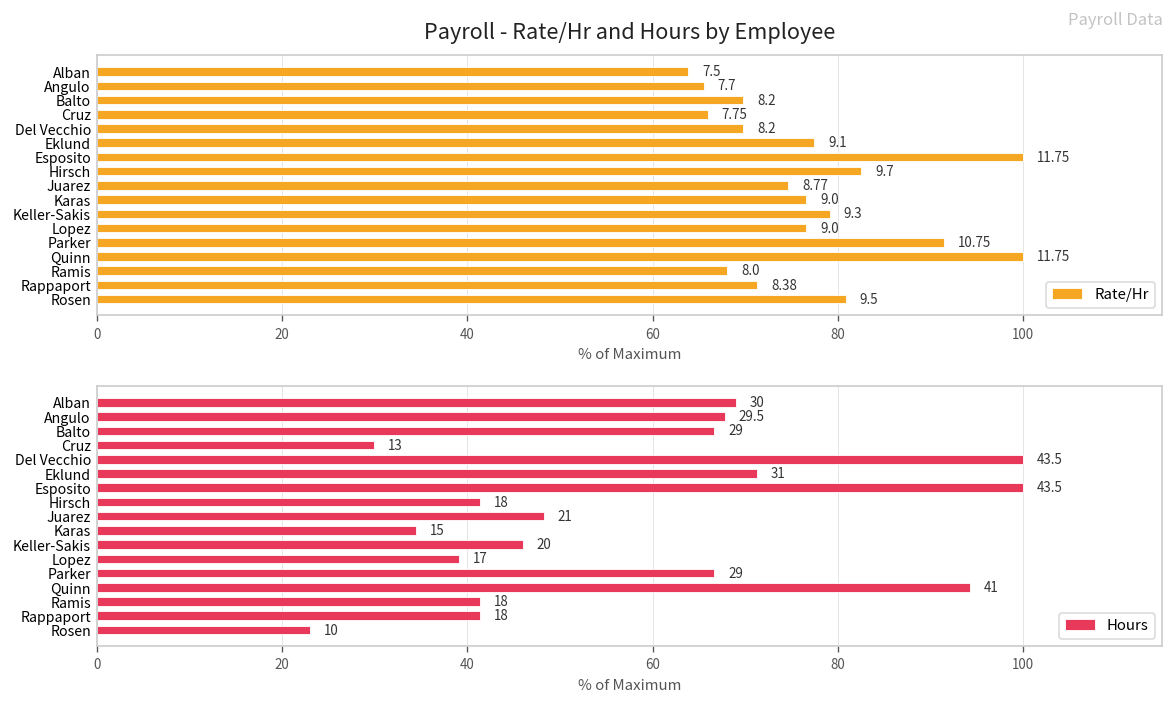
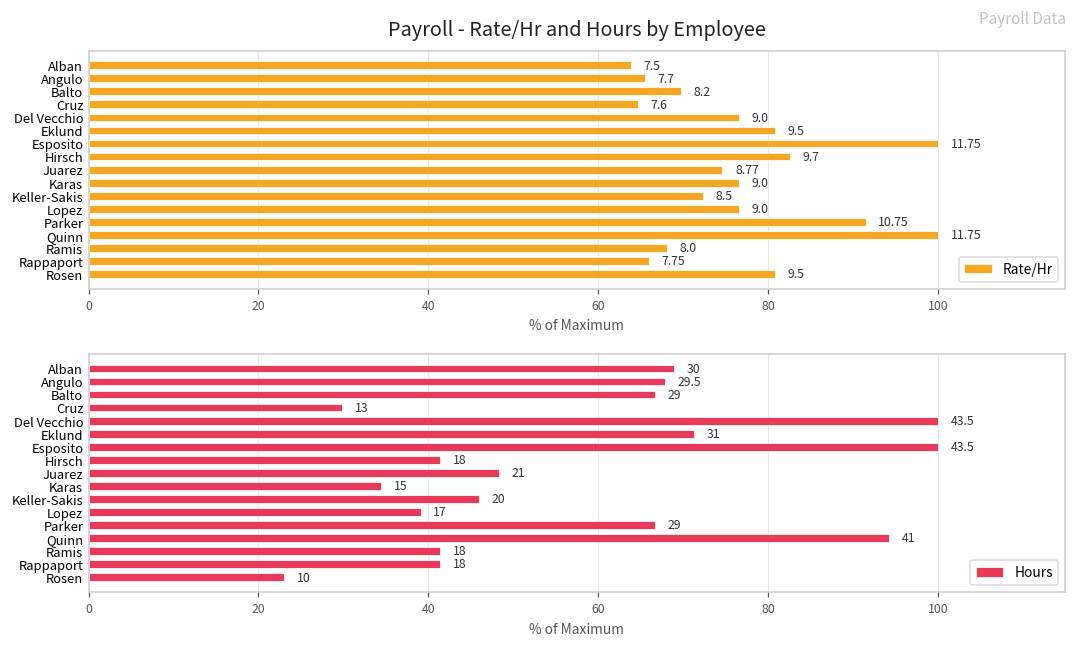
Payroll - Rate/Hr and Hours by Employee, Cruz: 7.75 -> 7.6
Payroll - Rate/Hr and Hours by Employee, Del Vecchio: 8.2 -> 9.0
Payroll - Rate/Hr and Hours by Employee, Eklund: 9.1 -> 9.5
Payroll - Rate/Hr and Hours by Employee, Keller-Sakis: 9.3 -> 8.5
Payroll - Rate/Hr and Hours by Employee, Rappaport: 8.38 -> 7.75
